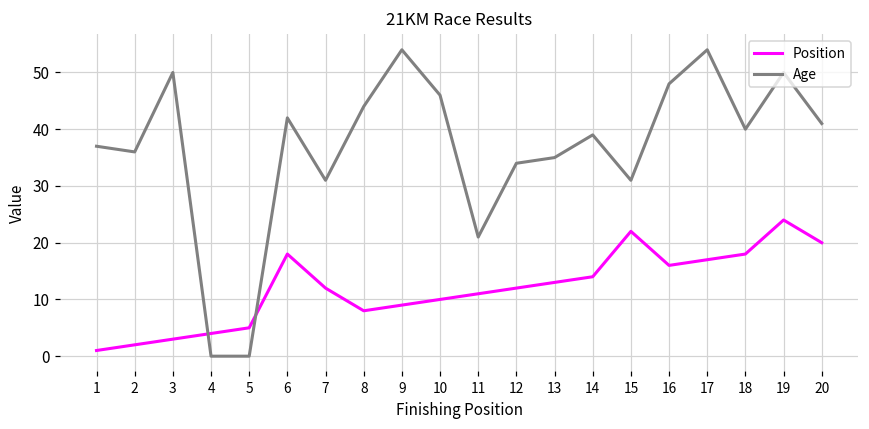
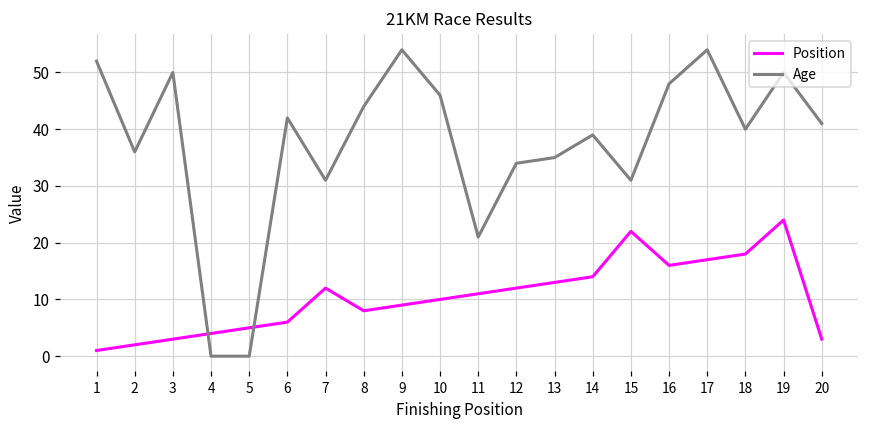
Age, 1: 37 -> 52
Position, 6: 18 -> 6
Position, 20: 20 -> 3
